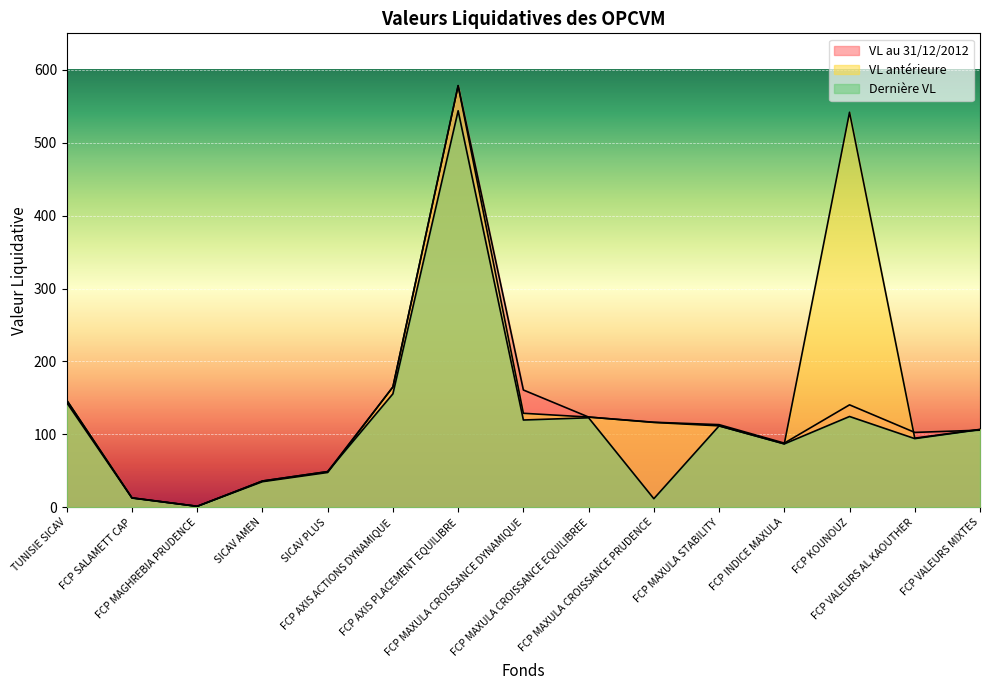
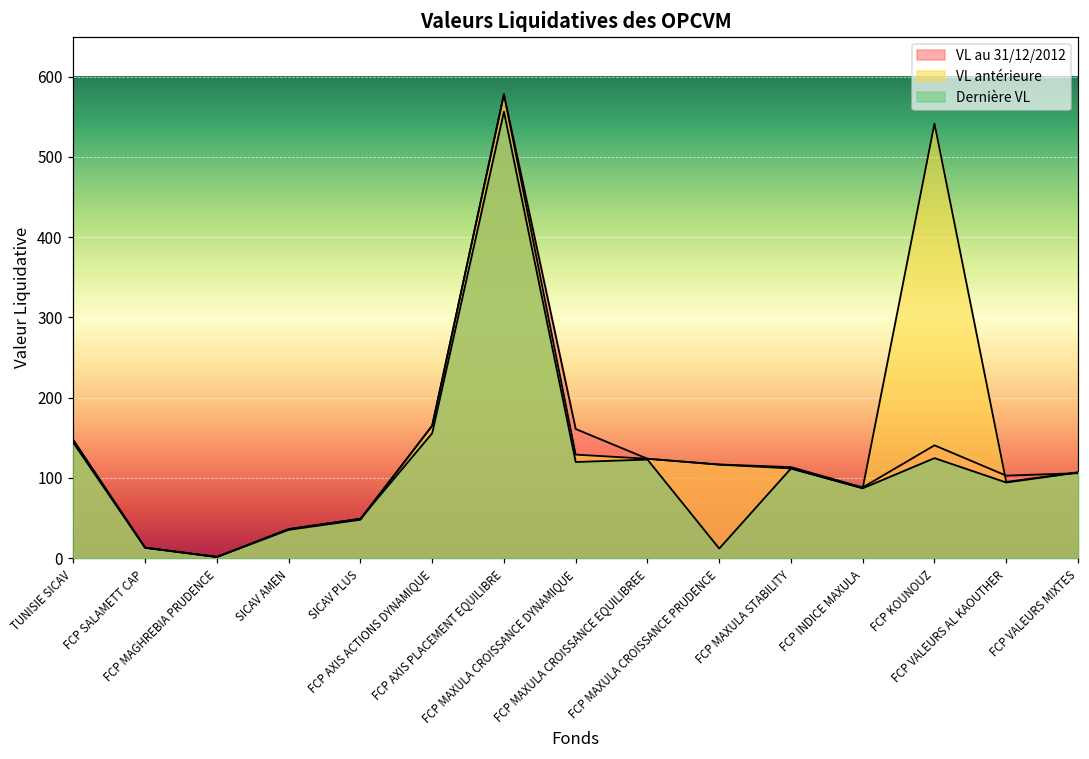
Dernière VL, FCP AXIS PLACEMENT EQUILIBRE: 540 -> 560
